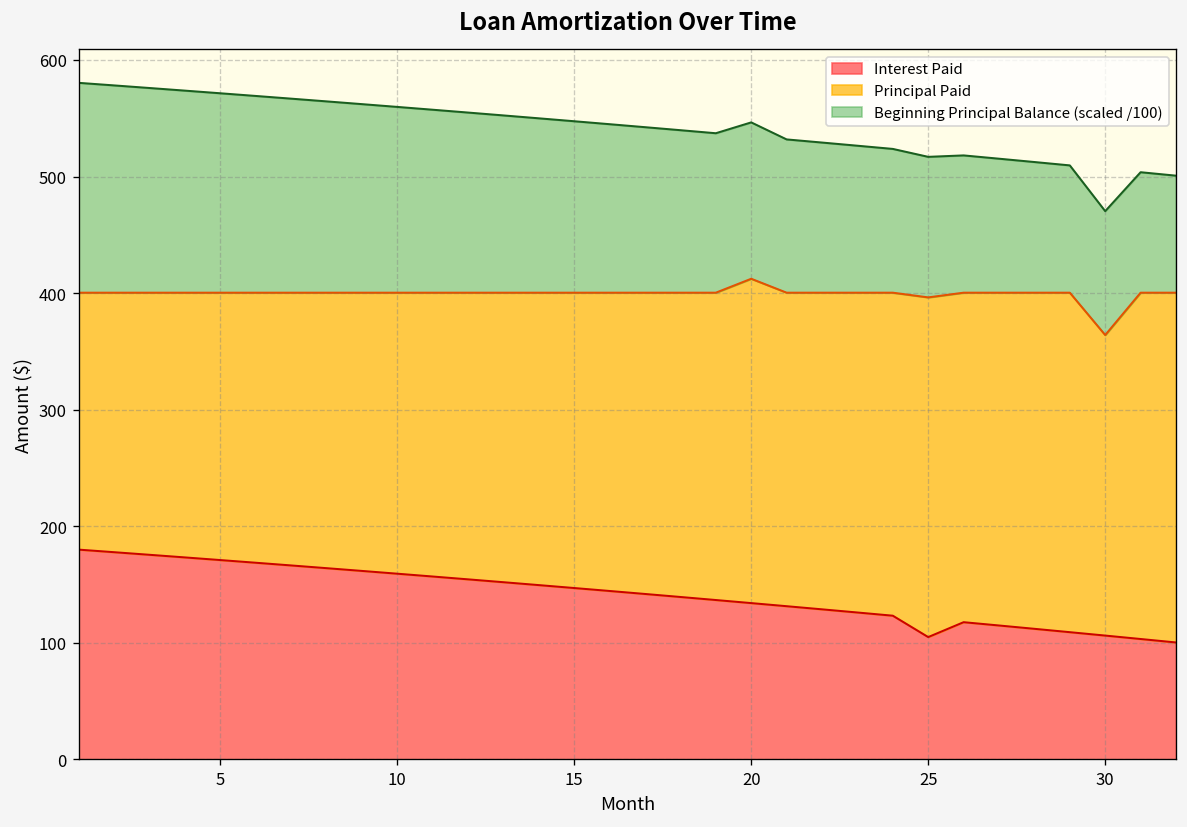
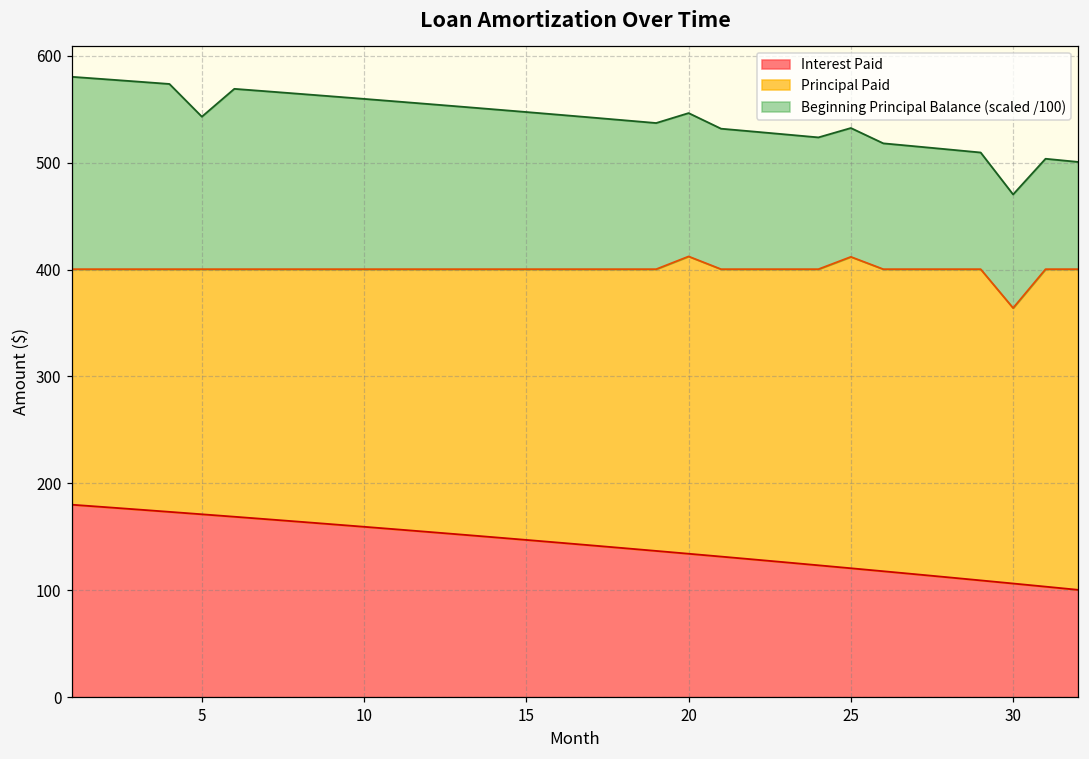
Beginning Principal Balance (scaled /100), 5: 170 -> 140
Interest Paid, 25: 100 -> 120
